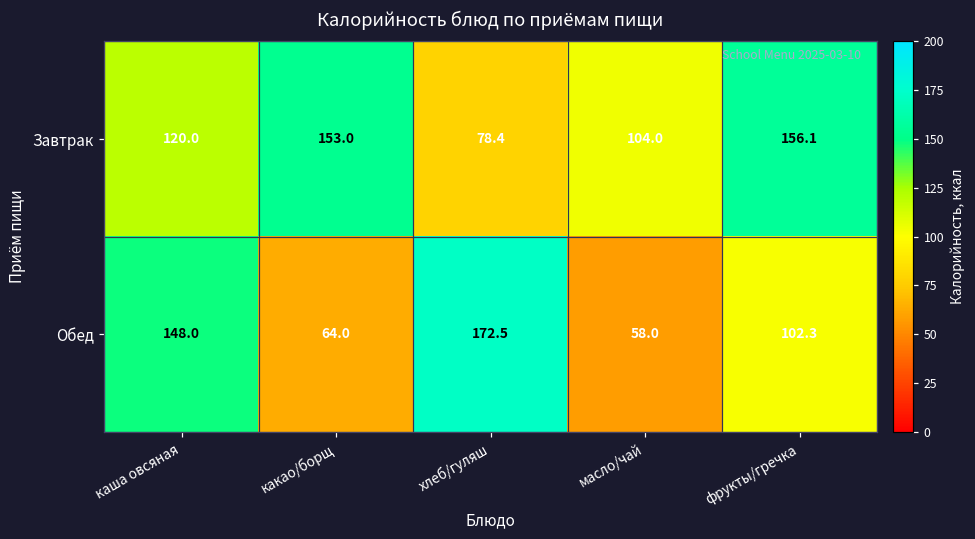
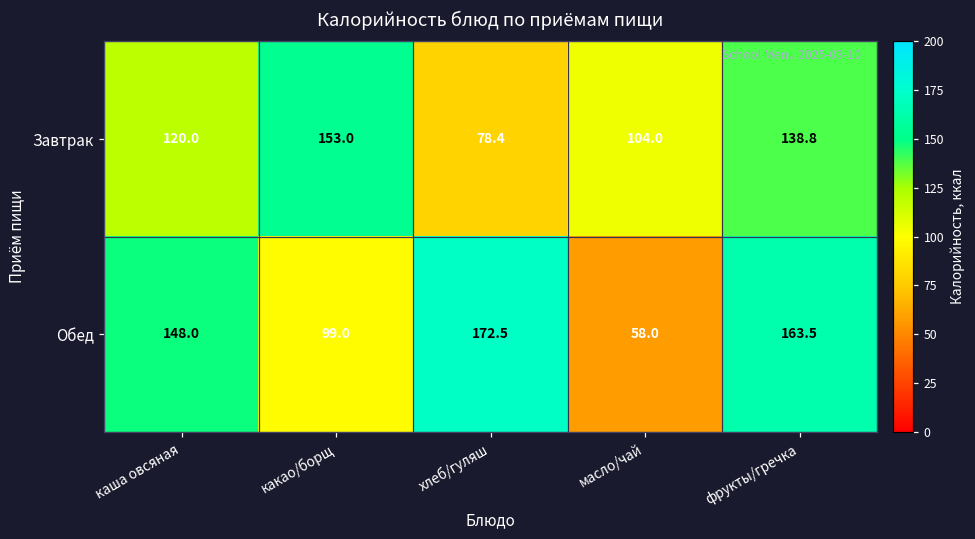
Завтрак, фрукты/гречка: 156.1 -> 138.8
Обед, какао/борщ: 64.0 -> 99.0
Обед, фрукты/гречка: 102.3 -> 163.5
